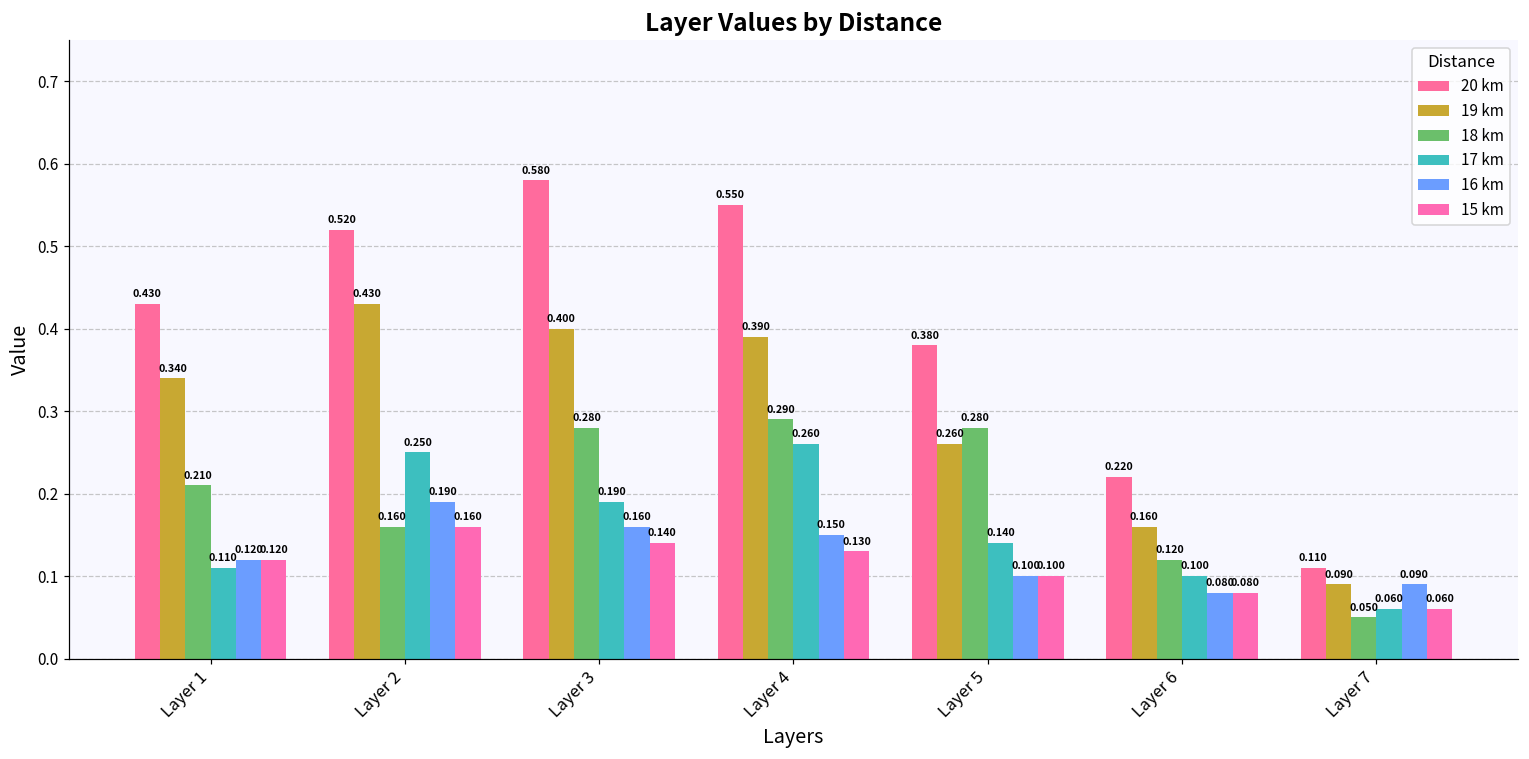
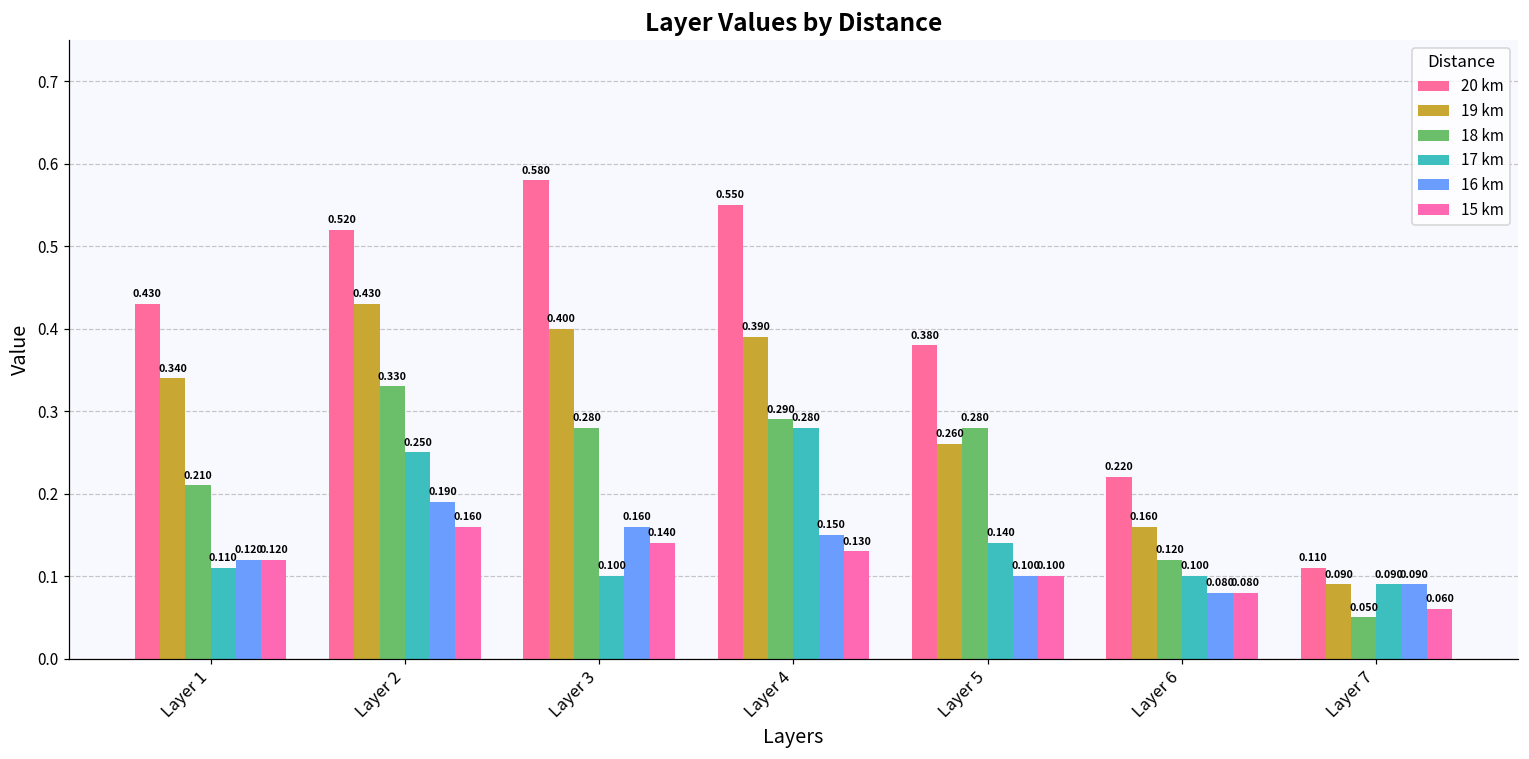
18 km, Layer 2: 0.160 -> 0.330
17 km, Layer 3: 0.190 -> 0.100
17 km, Layer 4: 0.260 -> 0.280
17 km, Layer 7: 0.060 -> 0.090
